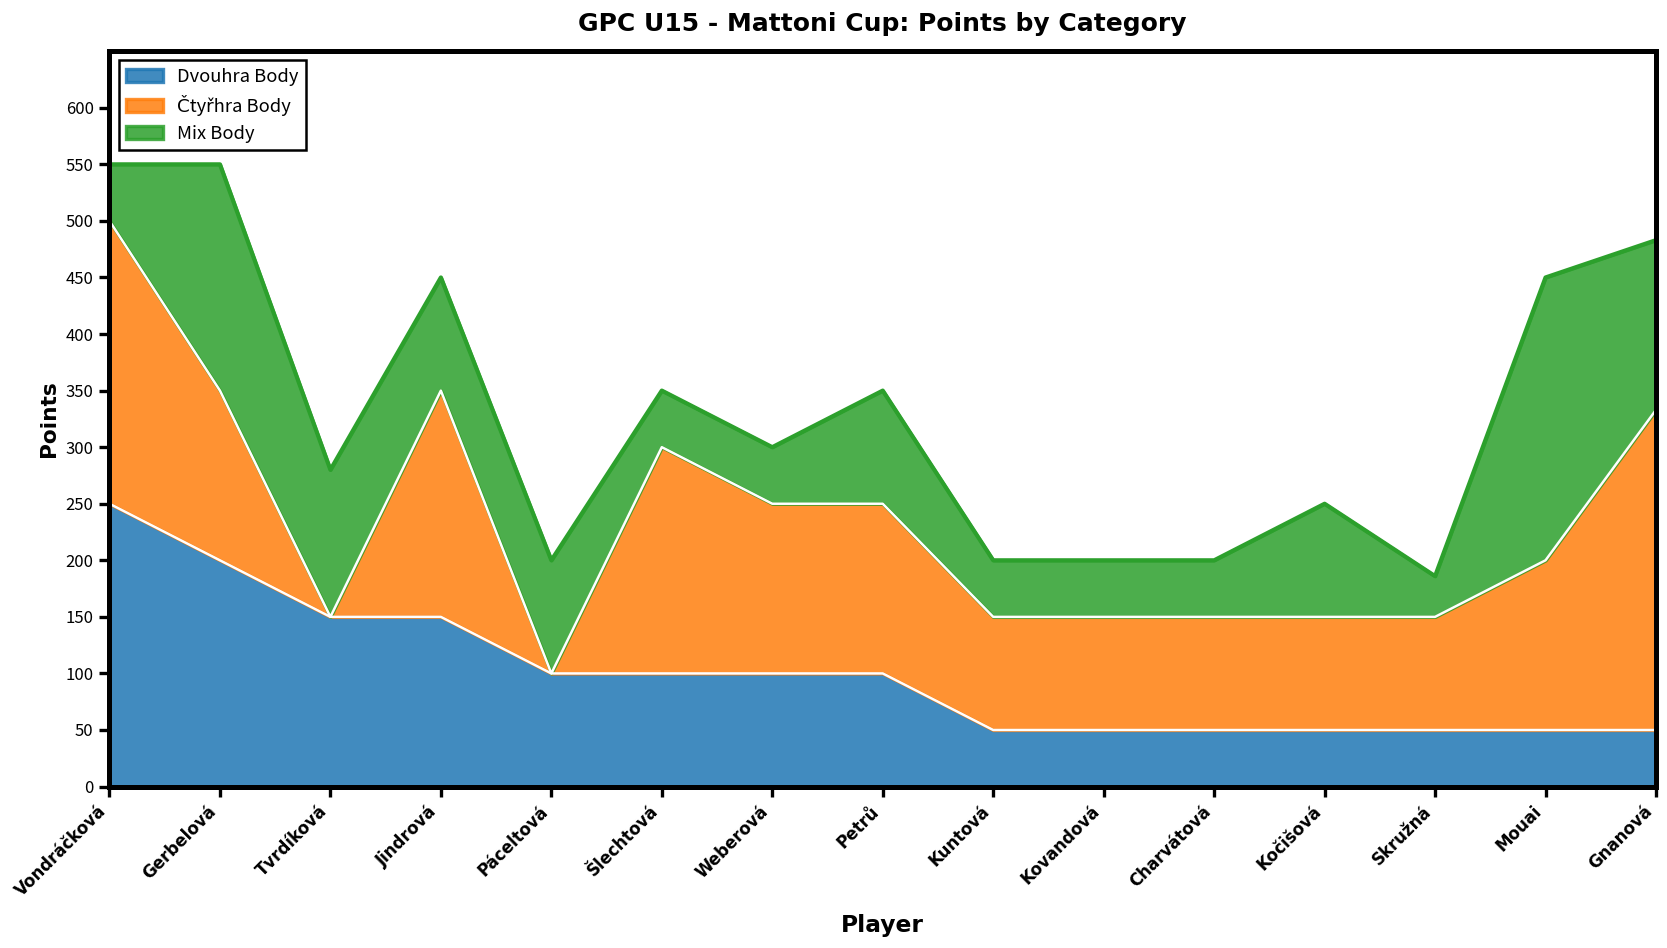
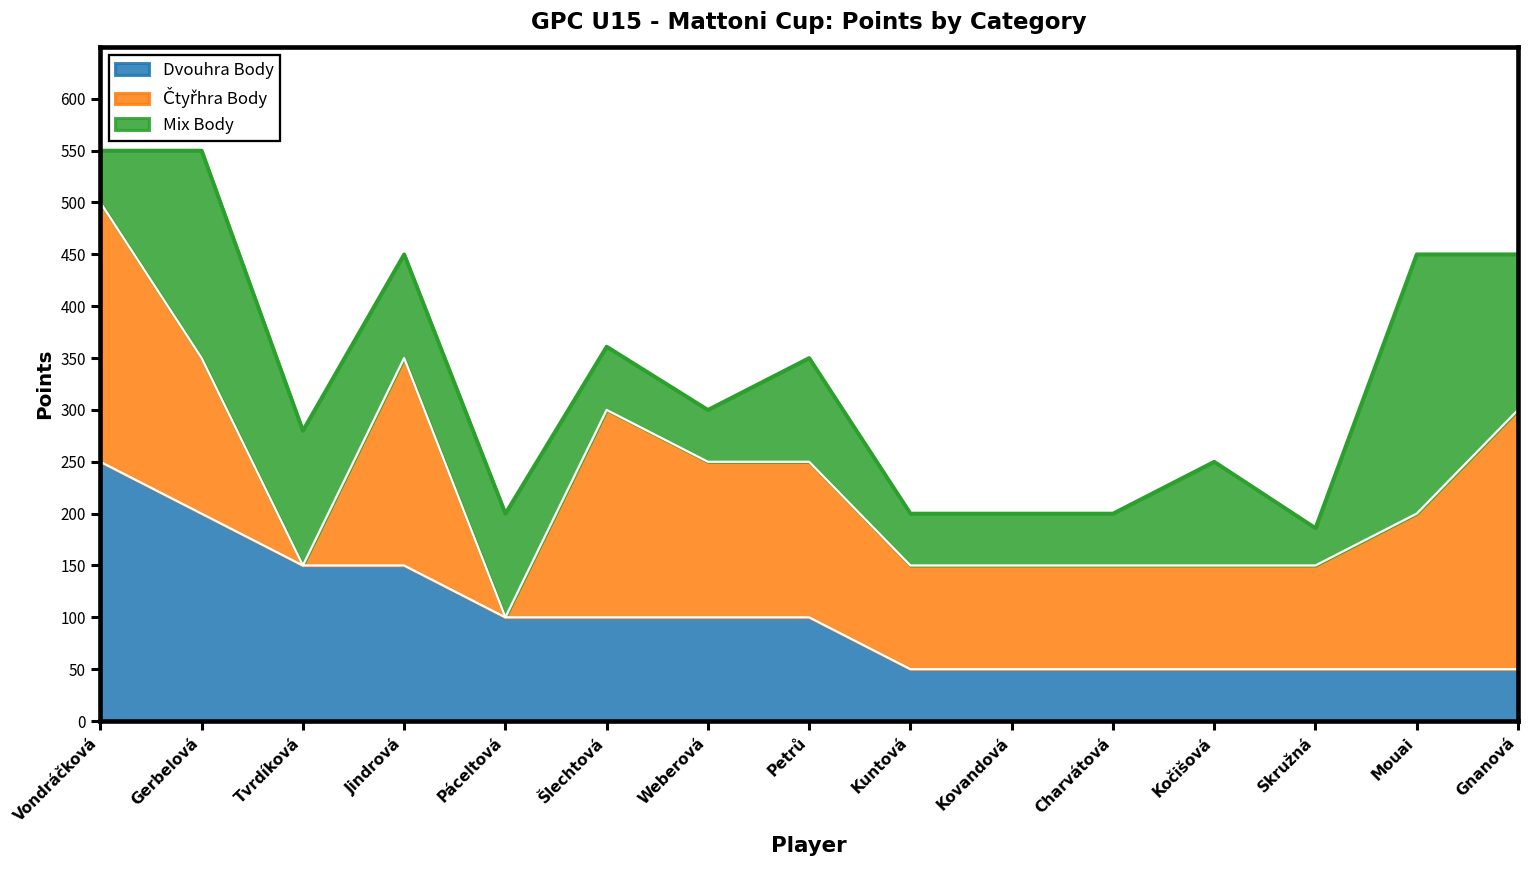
Mix Body, Šlechtová: 50 -> 60
Čtyřhra Body, Gnanová: 280 -> 250
